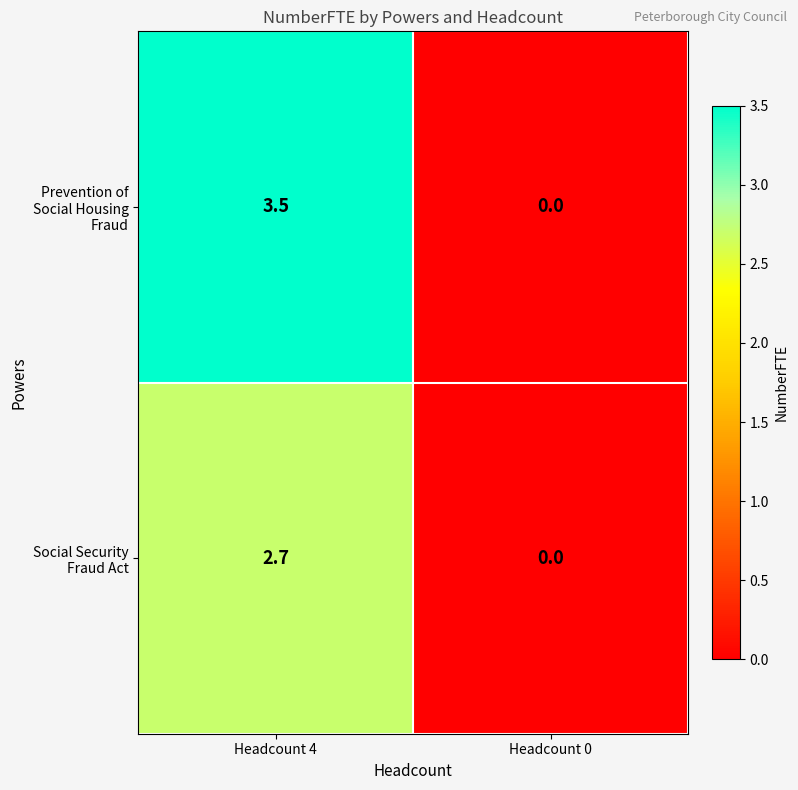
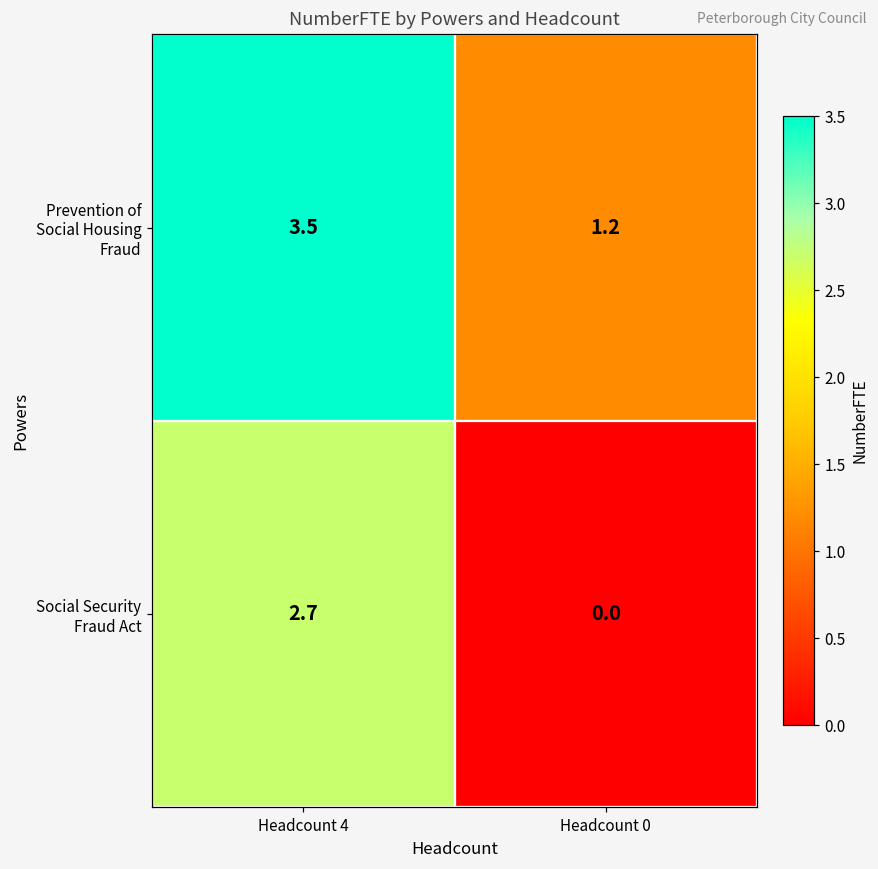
Prevention of Social Housing Fraud, Headcount 0: 0.0 -> 1.2
